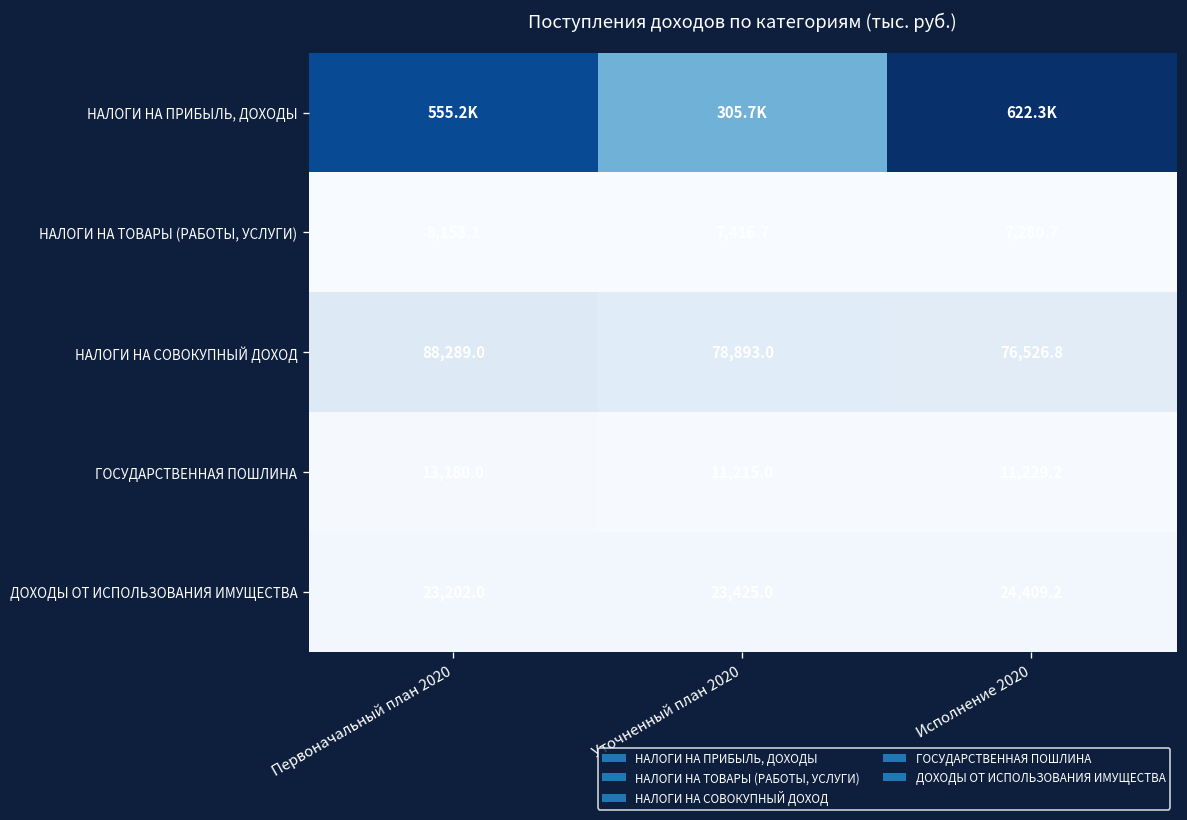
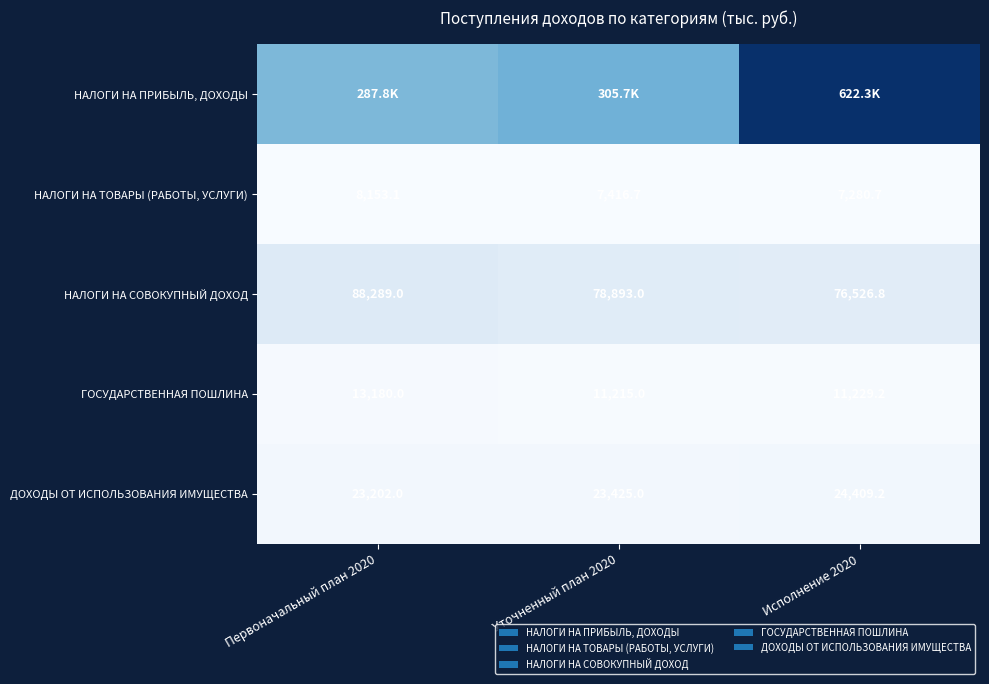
НАЛОГИ НА ПРИБЫЛЬ, ДОХОДЫ, Первоначальный план 2020: 555.2K -> 287.8K
